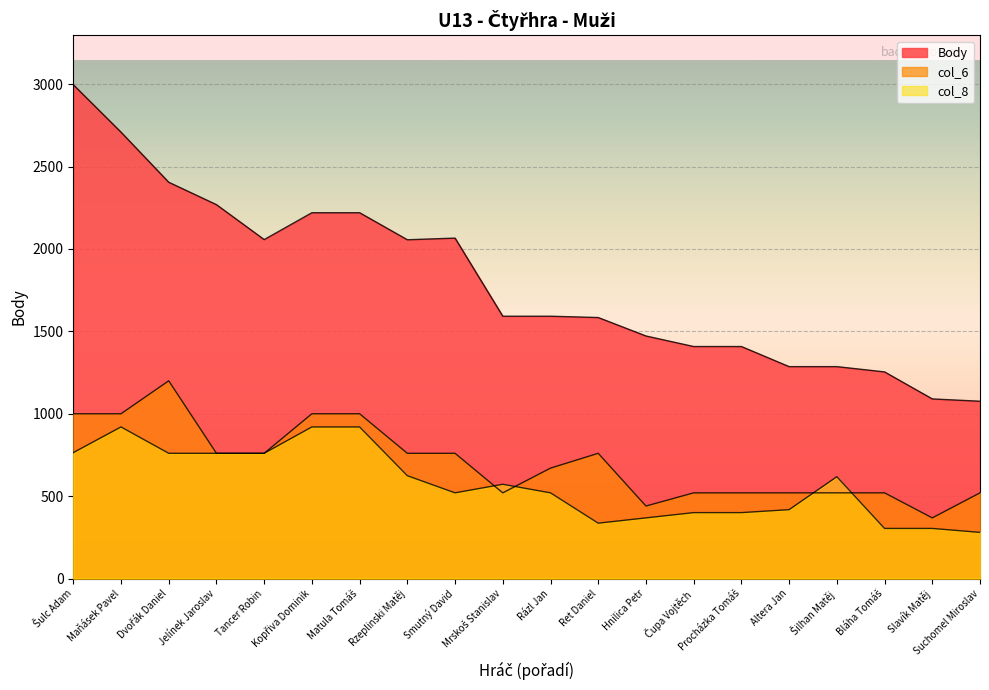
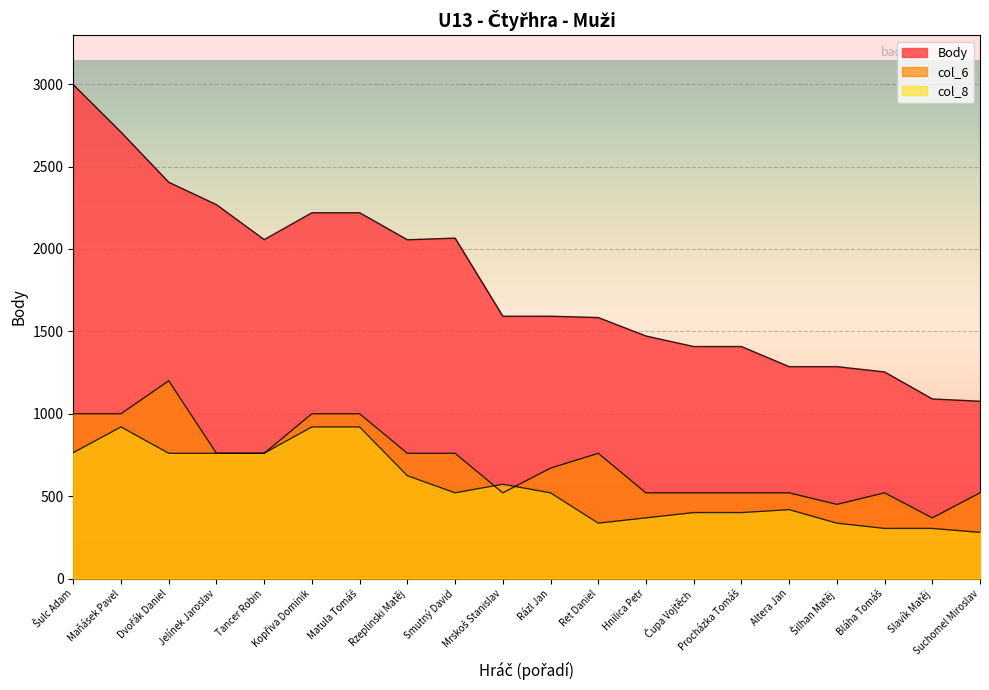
col_6, Hnilica Petr: 440 -> 520
col_6, Šilhan Matěj: 520 -> 450
col_8, Šilhan Matěj: 620 -> 340
